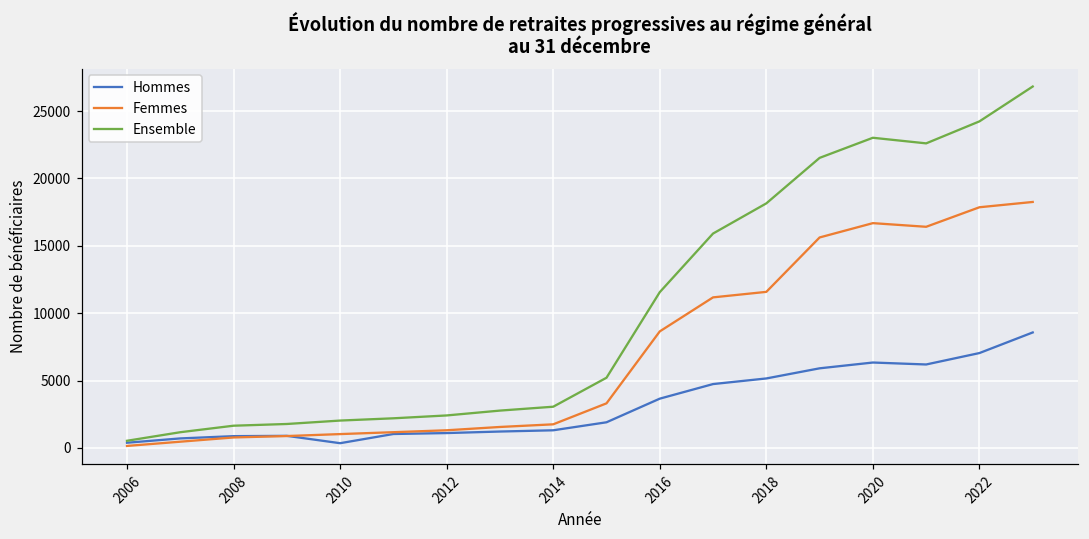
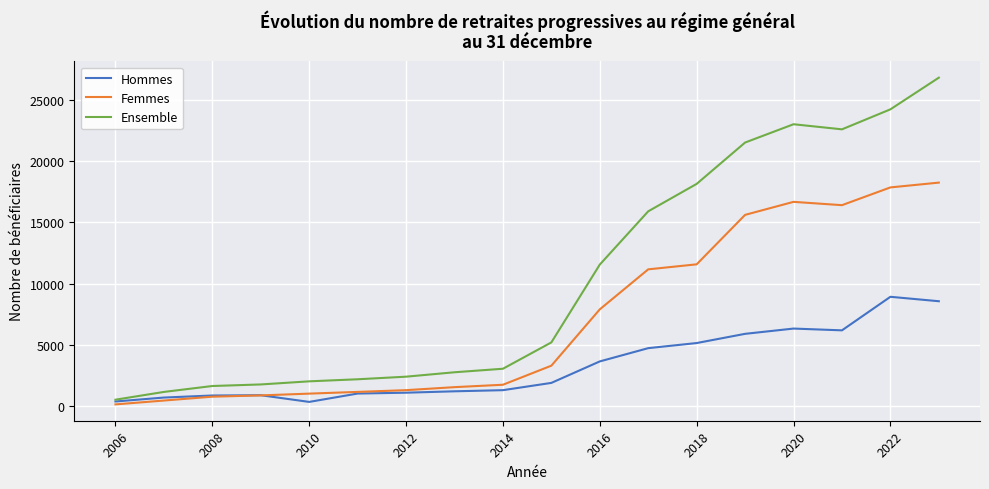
Femmes, 2016: 8600 -> 7900
Hommes, 2022: 7000 -> 8900
